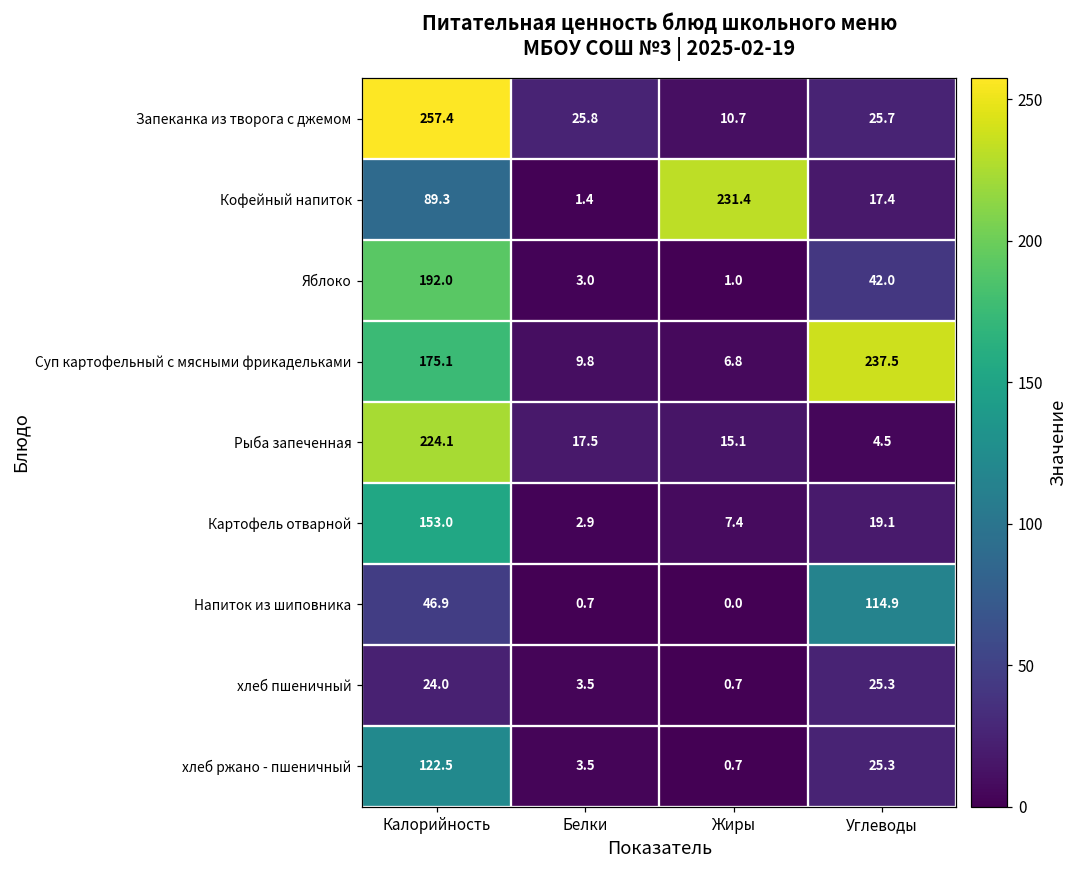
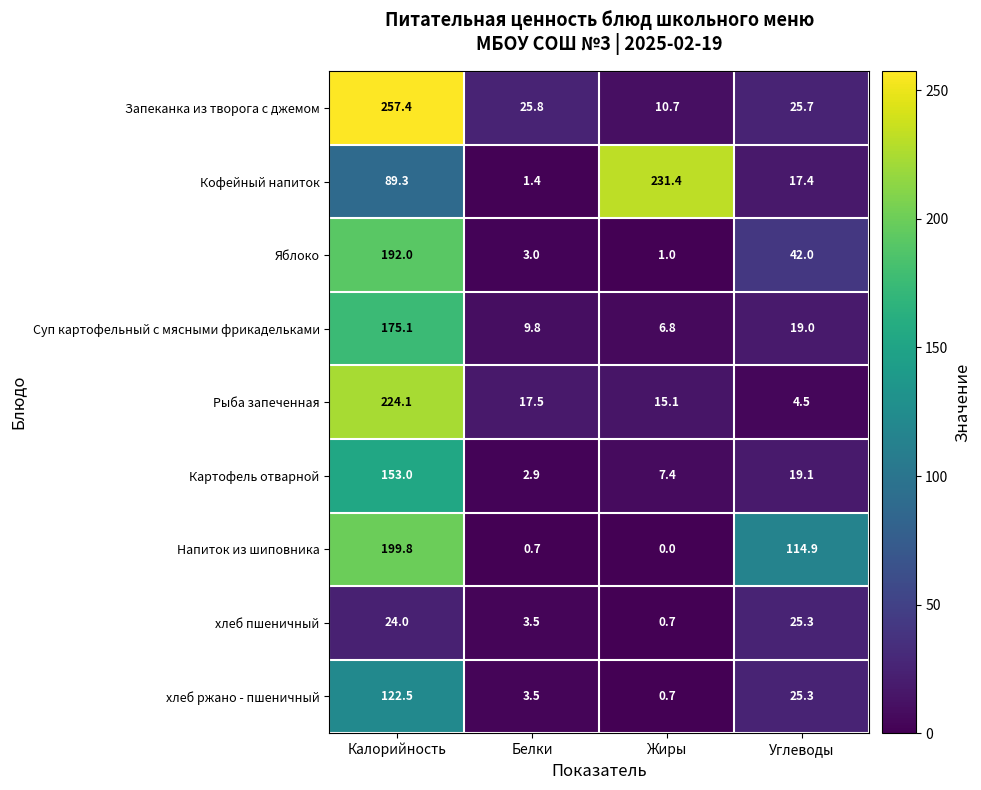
Суп картофельный с мясными фрикадельками, Углеводы: 237.5 -> 19.0
Напиток из шиповника, Калорийность: 46.9 -> 199.8
